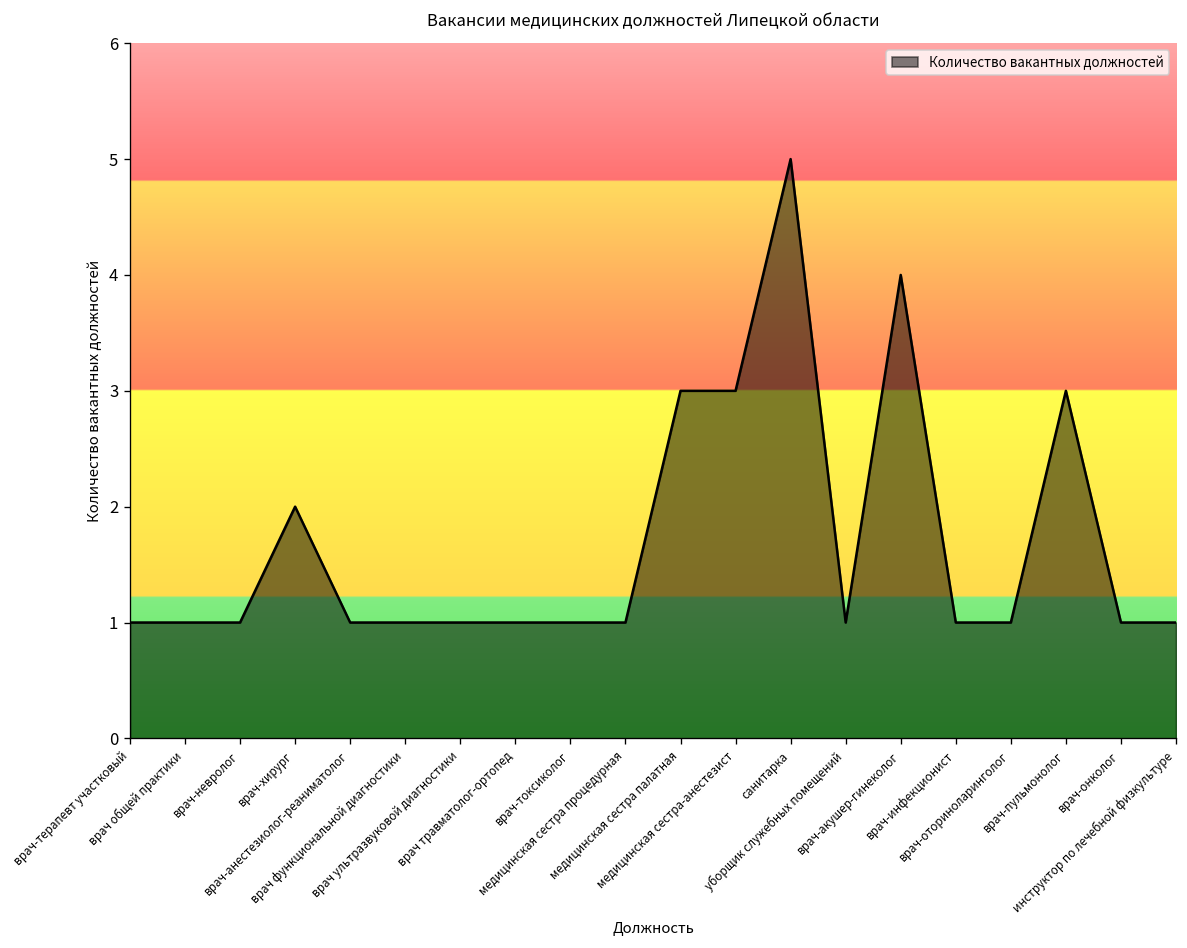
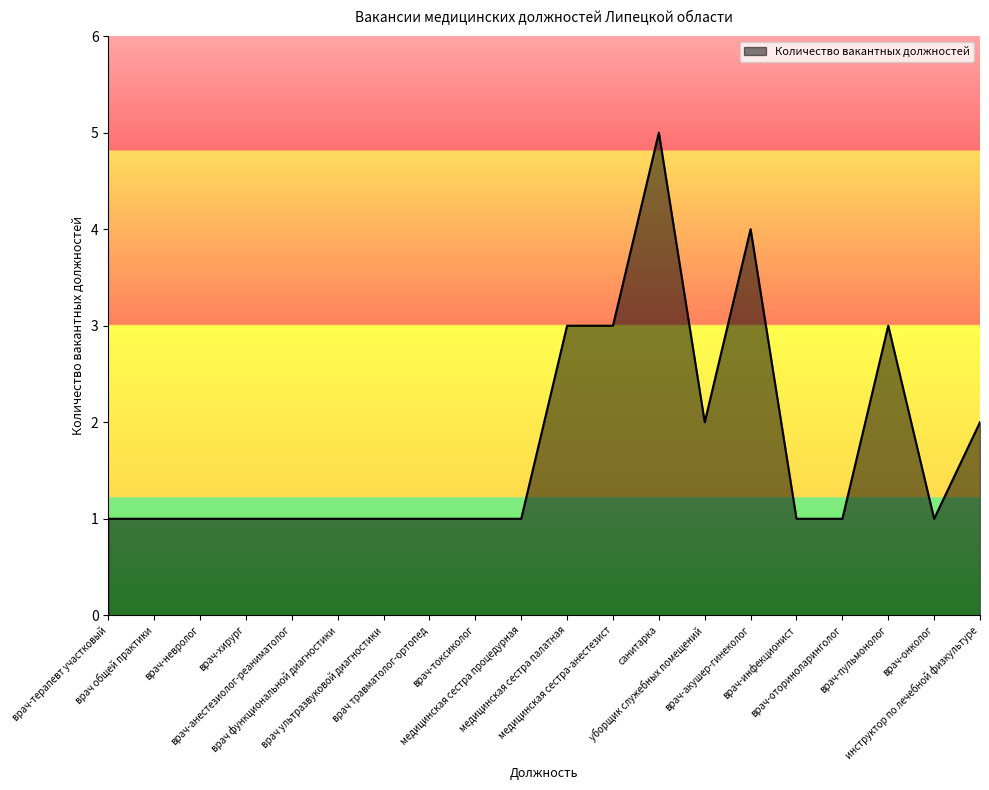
врач-хирург: 2 -> 1
уборщик служебных помещений: 1 -> 2
инструктор по лечебной физкультуре: 1 -> 2
